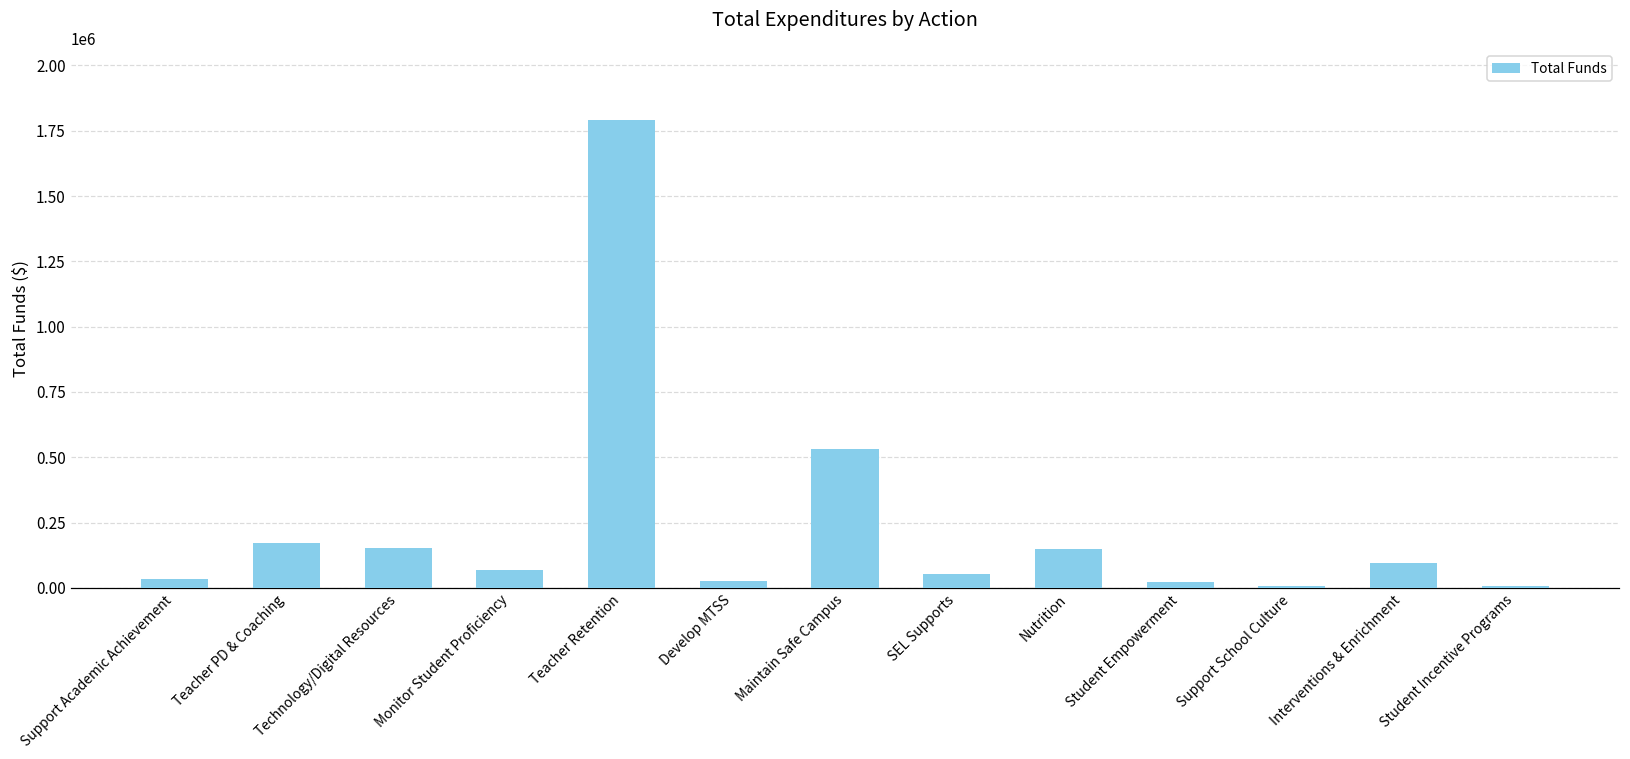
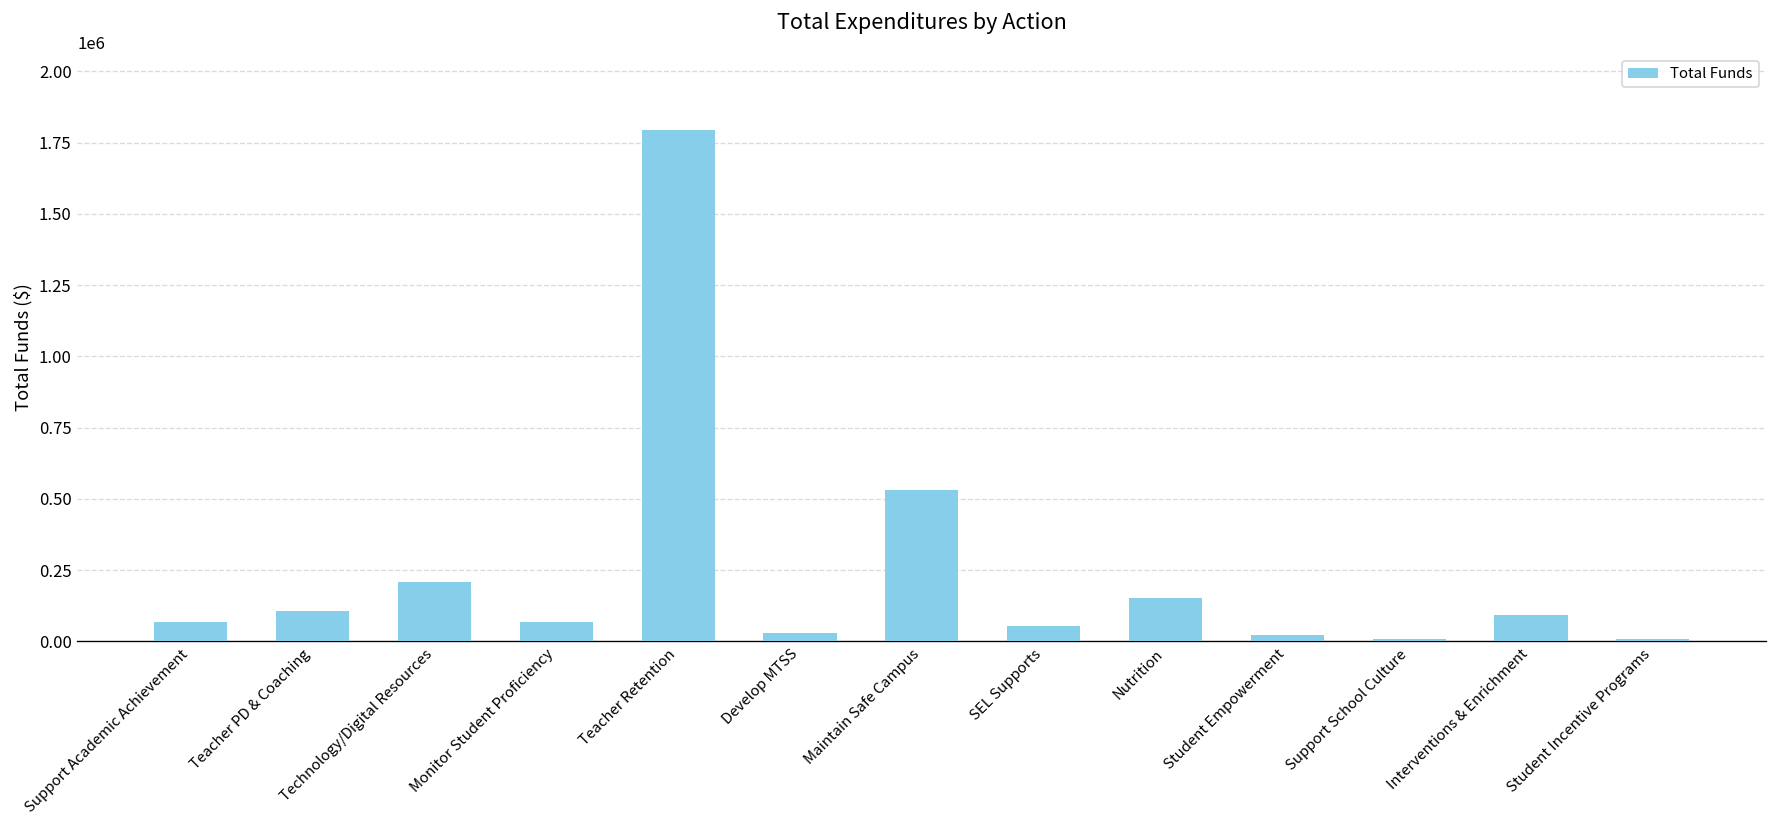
Support Academic Achievement: 30000 -> 70000
Teacher PD & Coaching: 170000 -> 110000
Technology/Digital Resources: 150000 -> 210000
